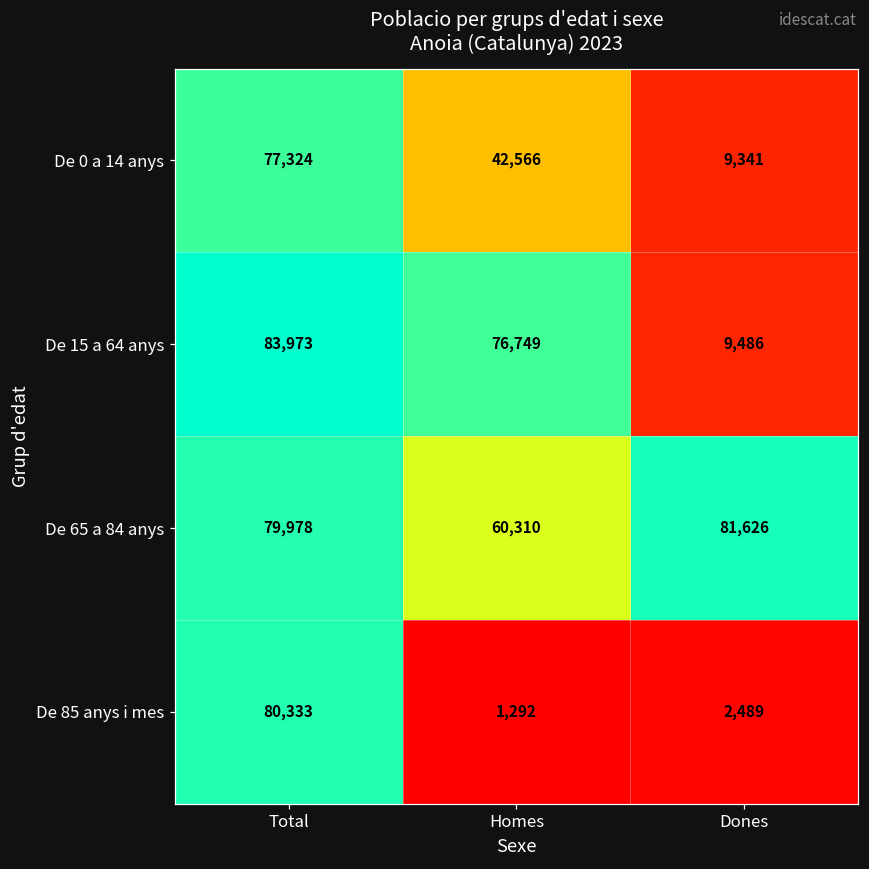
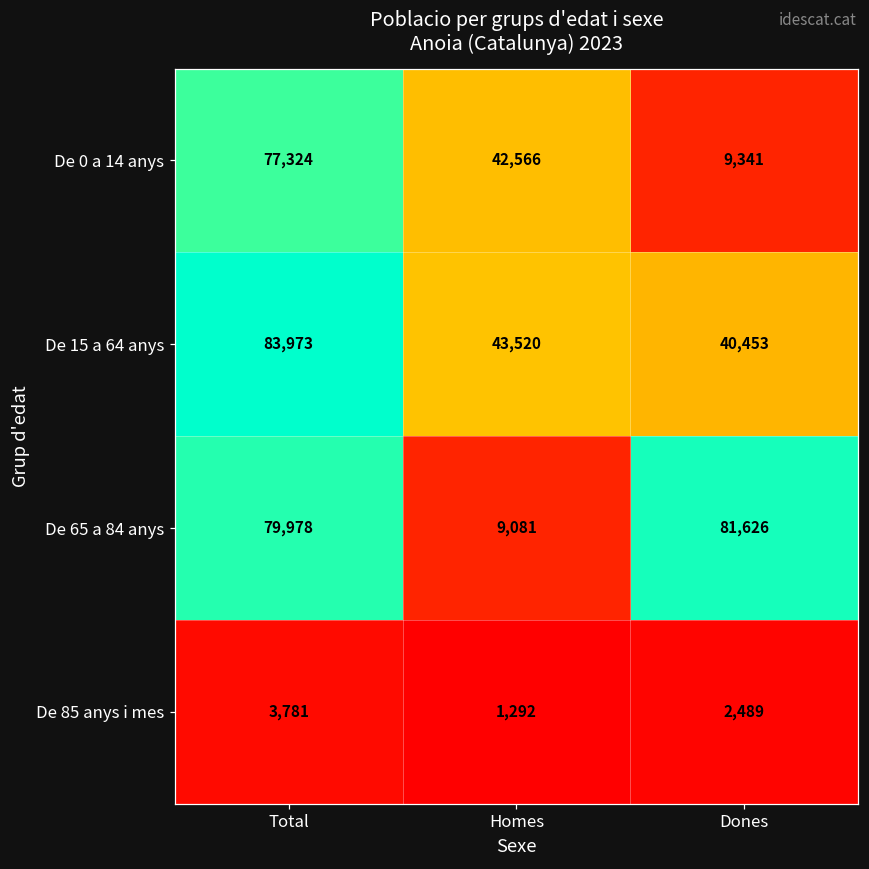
De 15 a 64 anys, Homes: 76,749 -> 43,520
De 15 a 64 anys, Dones: 9,486 -> 40,453
De 65 a 84 anys, Homes: 60,310 -> 9,081
De 85 anys i mes, Total: 80,333 -> 3,781
